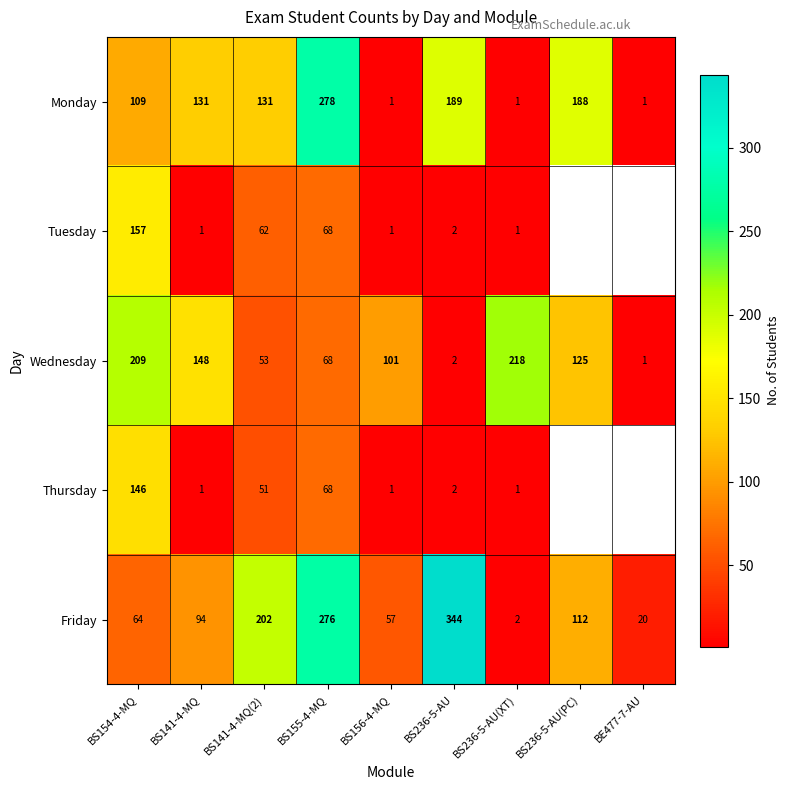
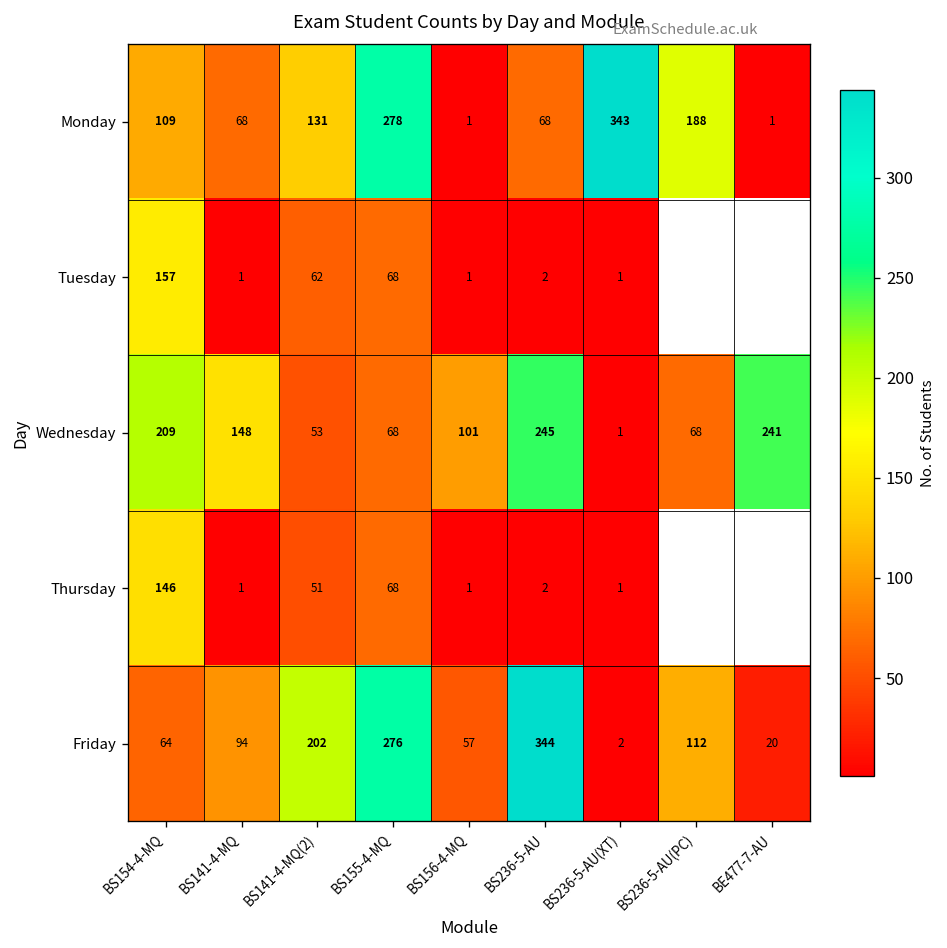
Monday, BS141-4-MQ: 131 -> 68
Monday, BS236-5-AU: 189 -> 68
Monday, BS236-5-AU(XT): 1 -> 343
Wednesday, BS236-5-AU: 2 -> 245
Wednesday, BS236-5-AU(XT): 218 -> 1
Wednesday, BS236-5-AU(PC): 125 -> 68
Wednesday, BE477-7-AU: 1 -> 241
